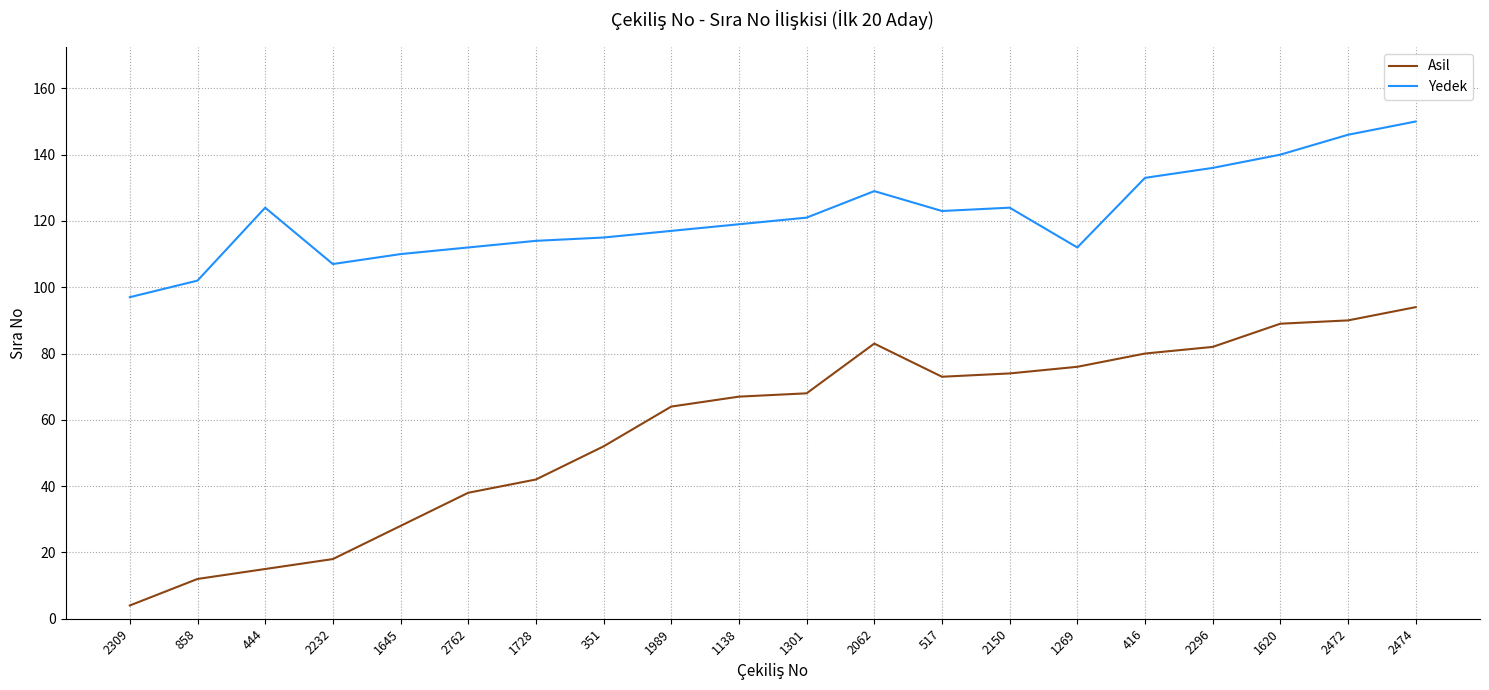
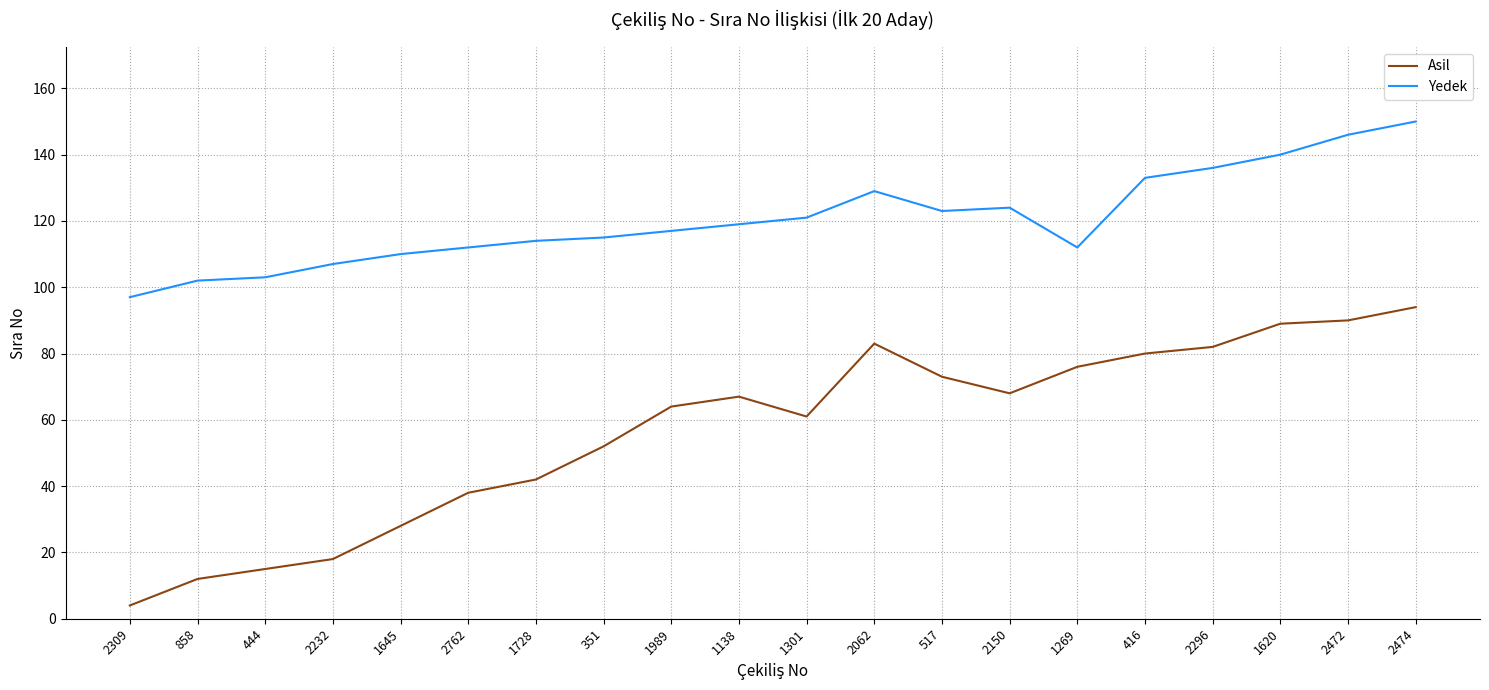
Yedek, 444: 124 -> 103
Asil, 1301: 68 -> 61
Asil, 2150: 74 -> 68
